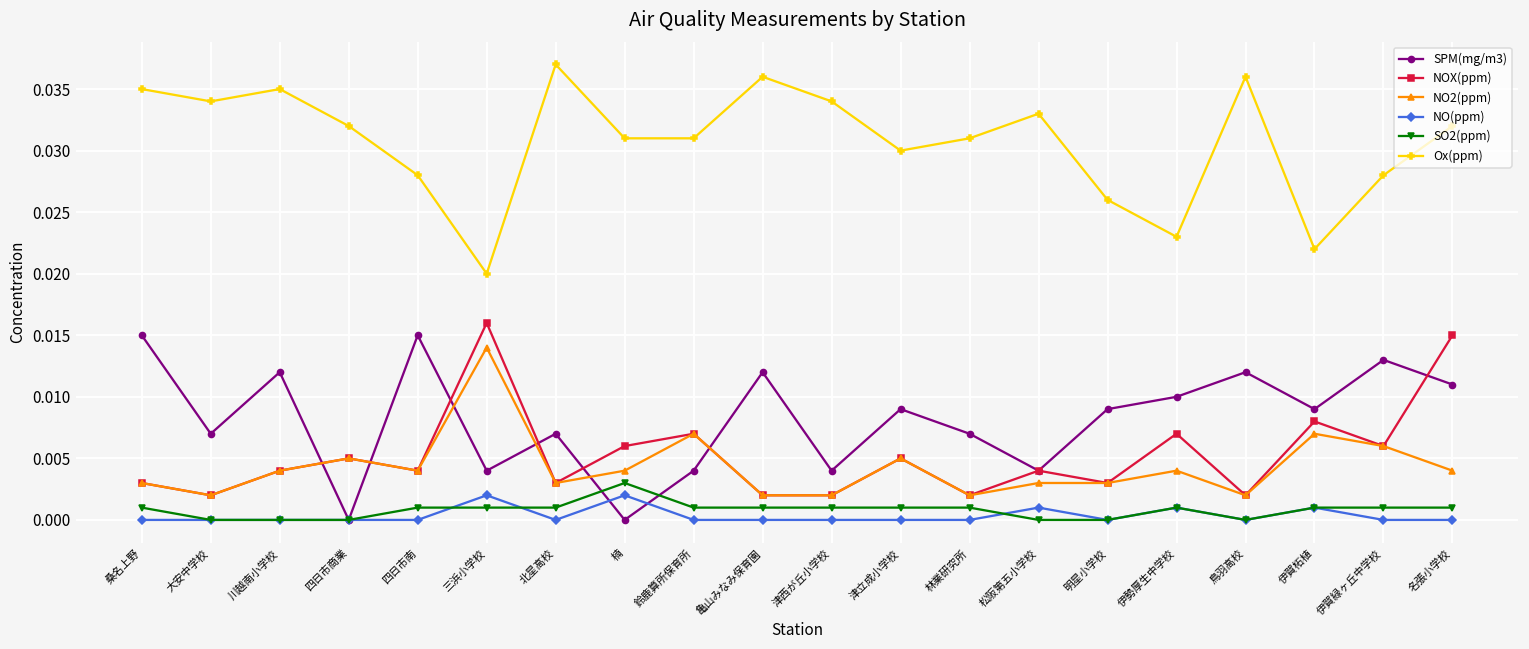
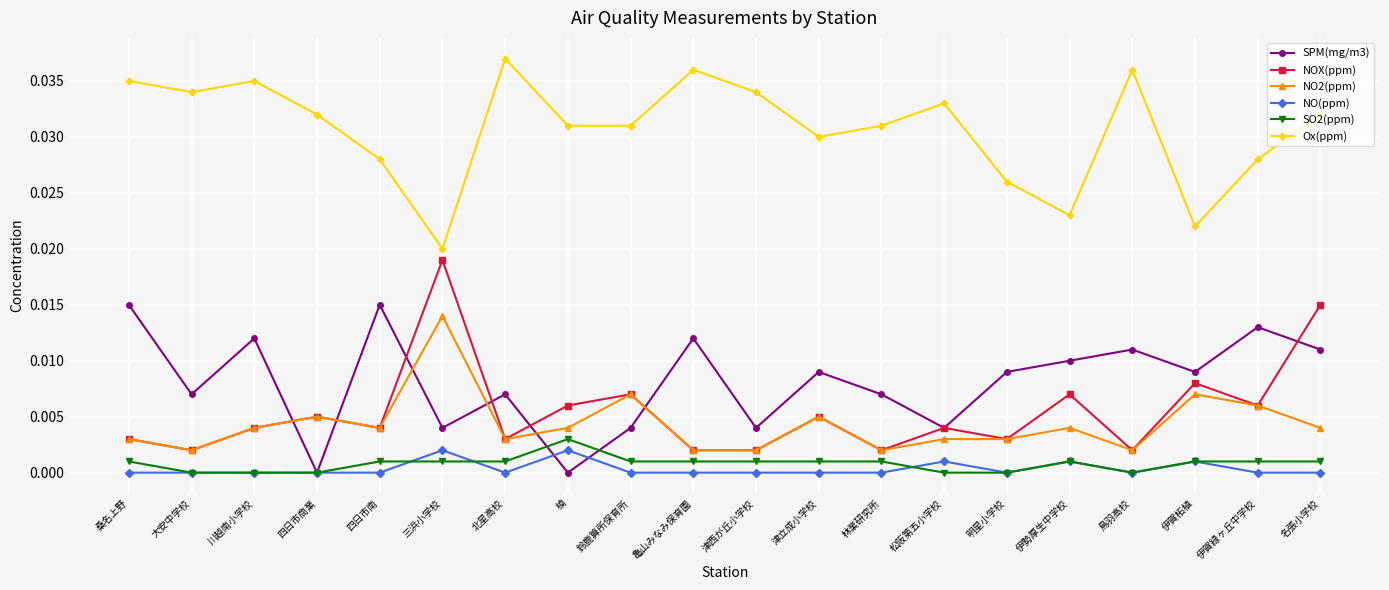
NOX(ppm), 三浜小学校: 0.016 -> 0.019
SPM(mg/m3), 鳥羽高校: 0.012 -> 0.011
